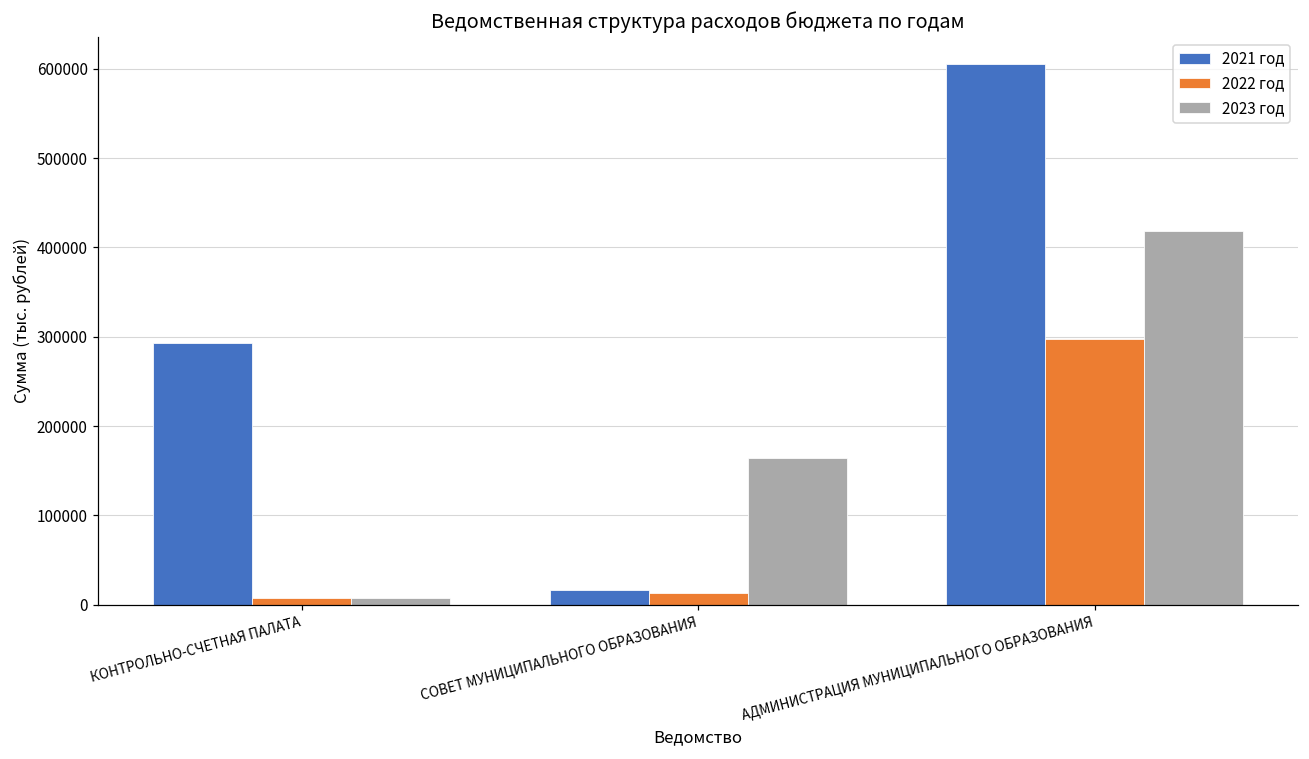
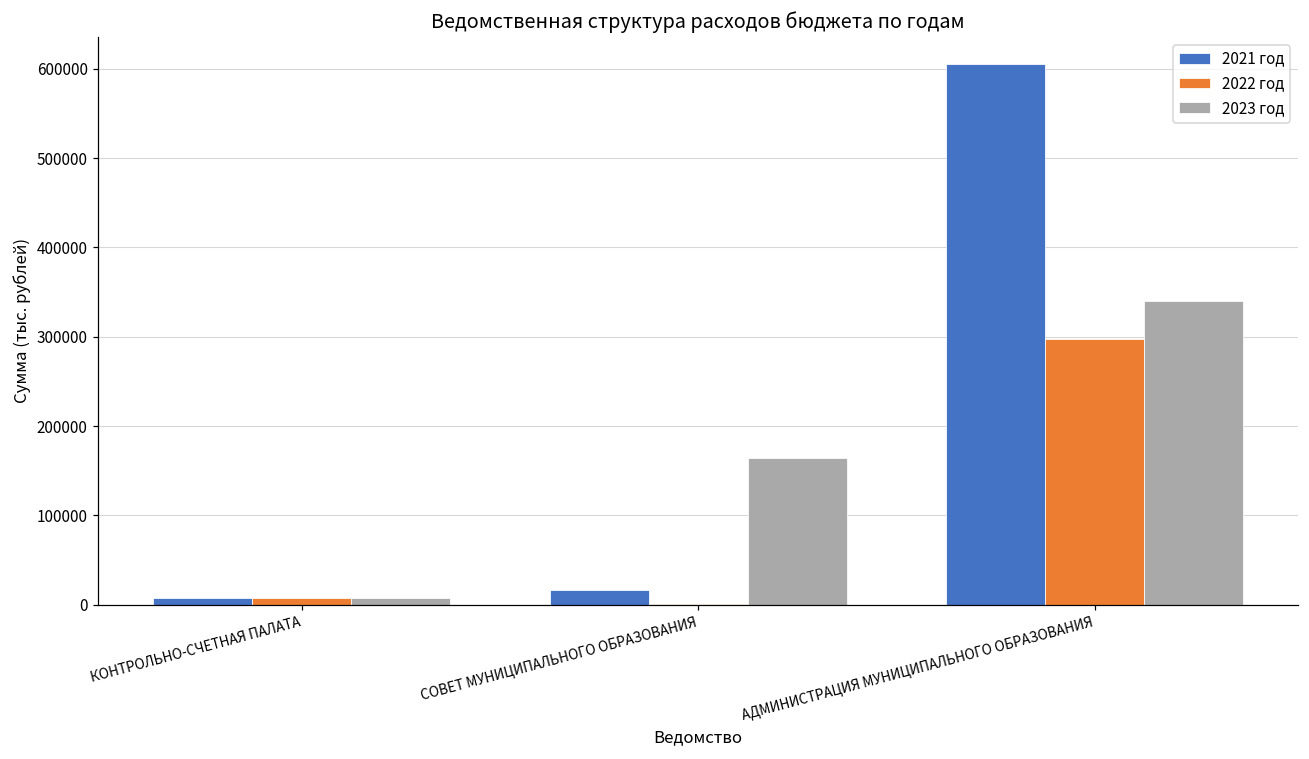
2021 год, КОНТРОЛЬНО-СЧЕТНАЯ ПАЛАТА: 290000 -> 10000
2022 год, СОВЕТ МУНИЦИПАЛЬНОГО ОБРАЗОВАНИЯ: 10000 -> 0
2023 год, АДМИНИСТРАЦИЯ МУНИЦИПАЛЬНОГО ОБРАЗОВАНИЯ: 420000 -> 340000
